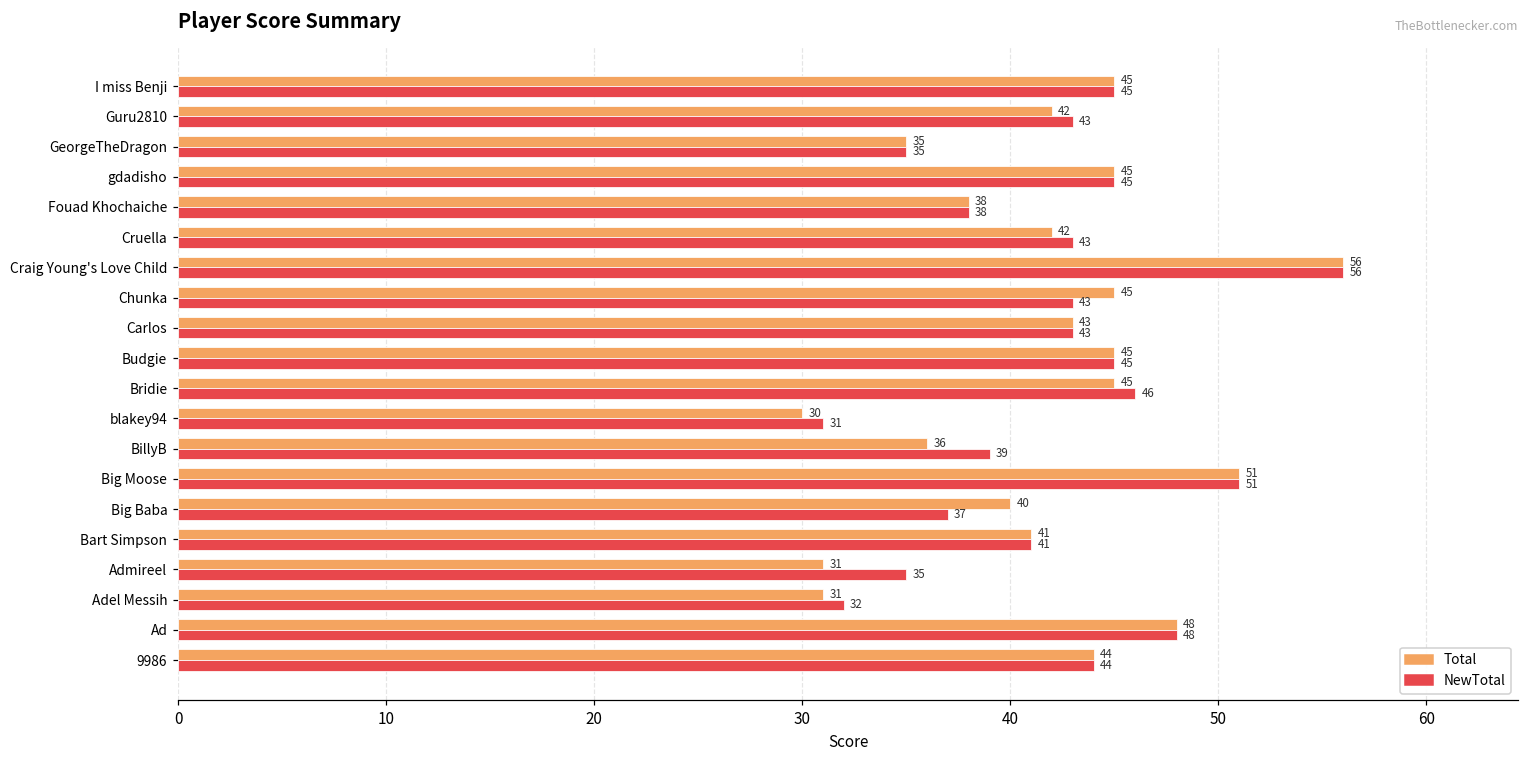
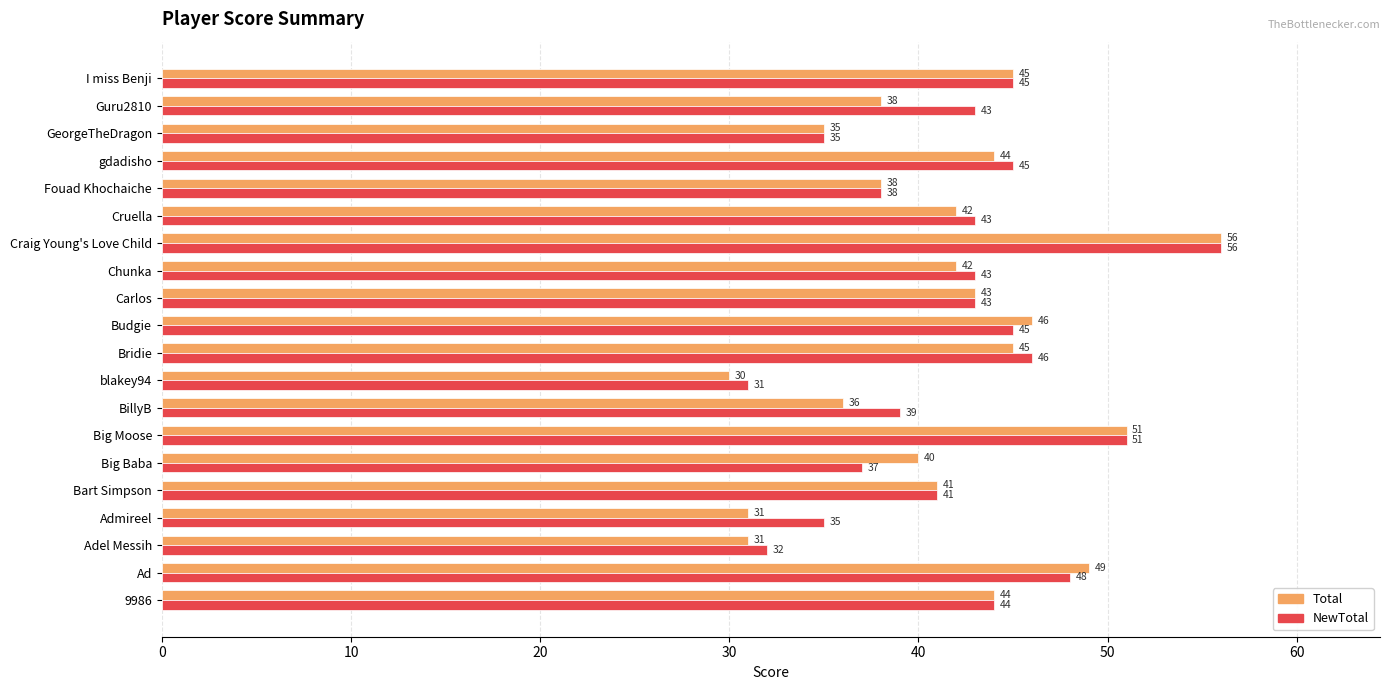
Total, Guru2810: 42 -> 38
Total, gdadisho: 45 -> 44
Total, Chunka: 45 -> 42
Total, Budgie: 45 -> 46
Total, Ad: 48 -> 49
